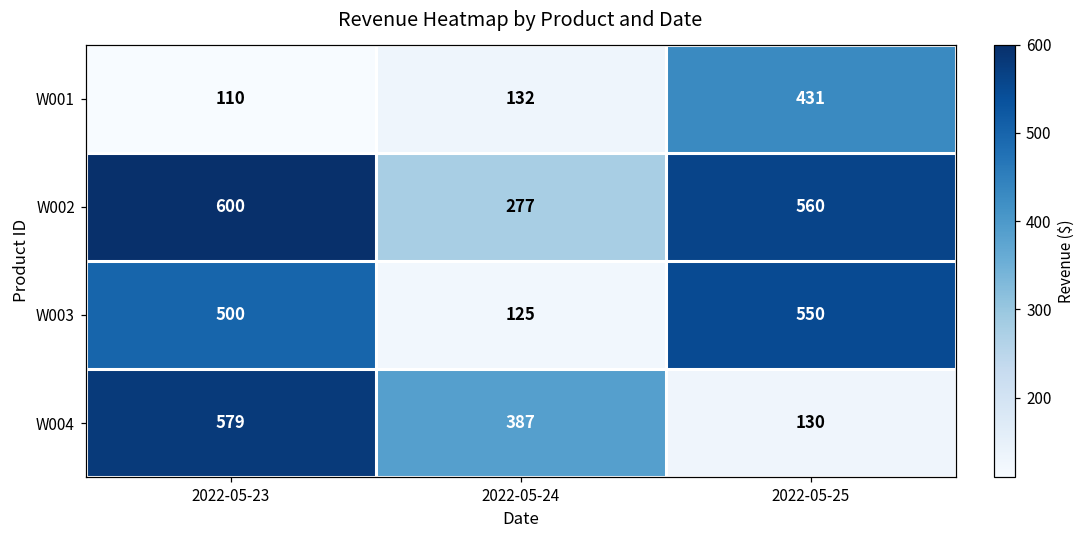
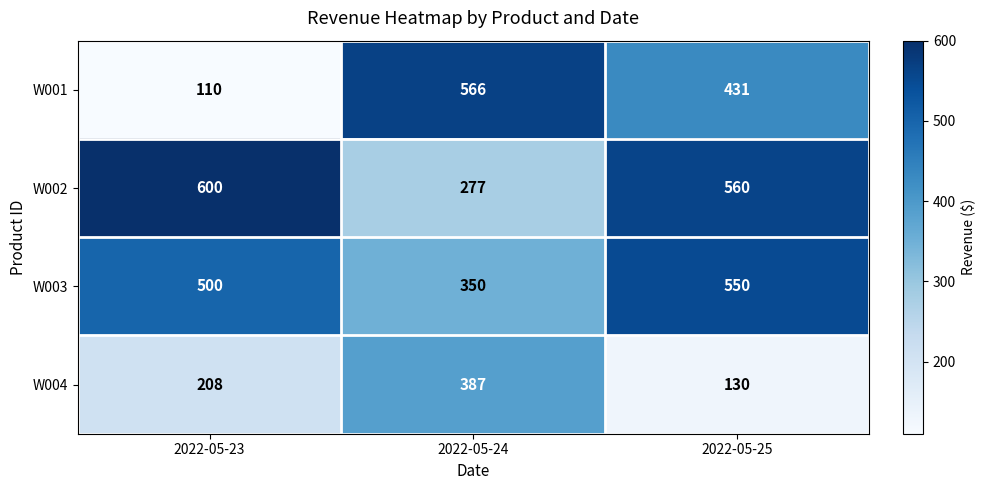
W001, 2022-05-24: 132 -> 566
W003, 2022-05-24: 125 -> 350
W004, 2022-05-23: 579 -> 208
